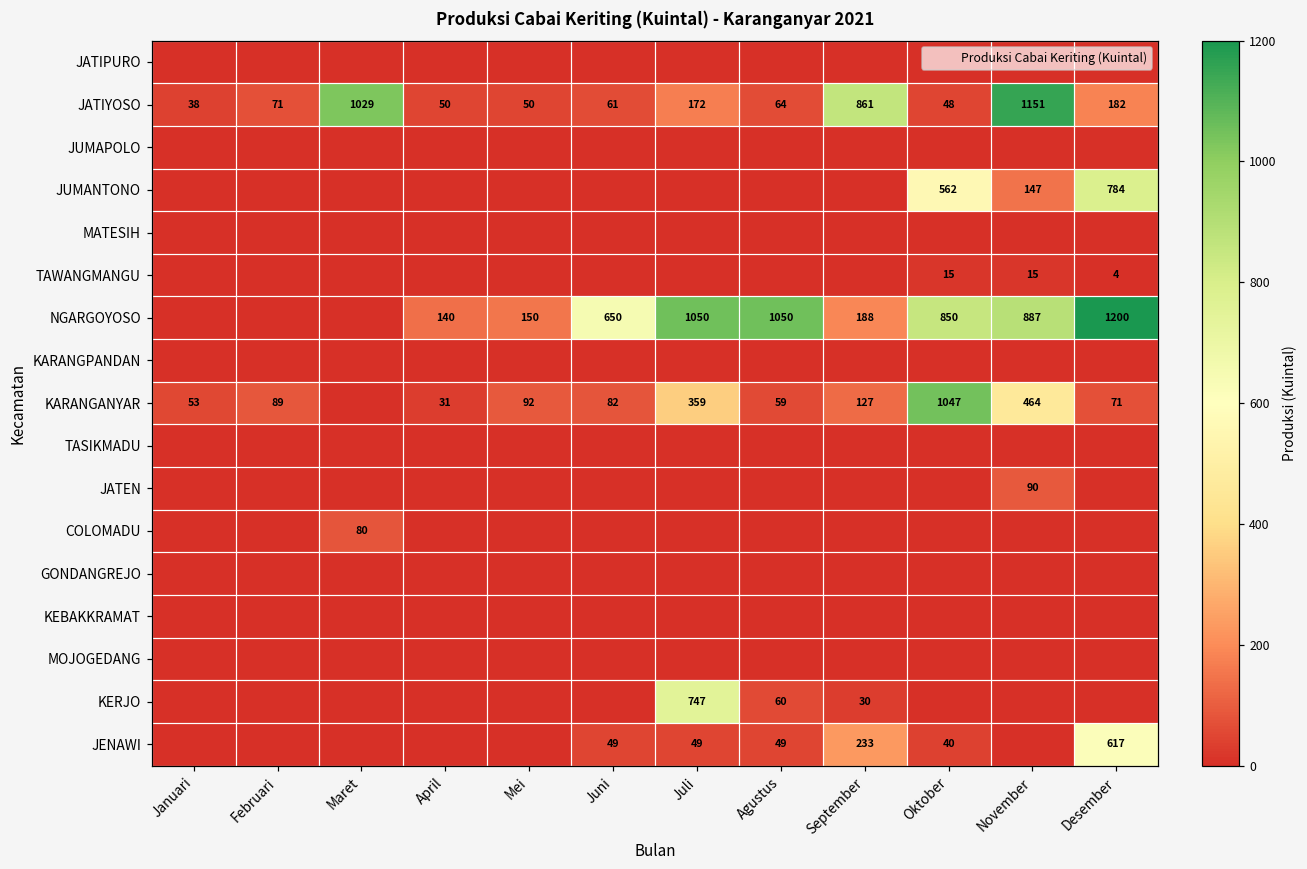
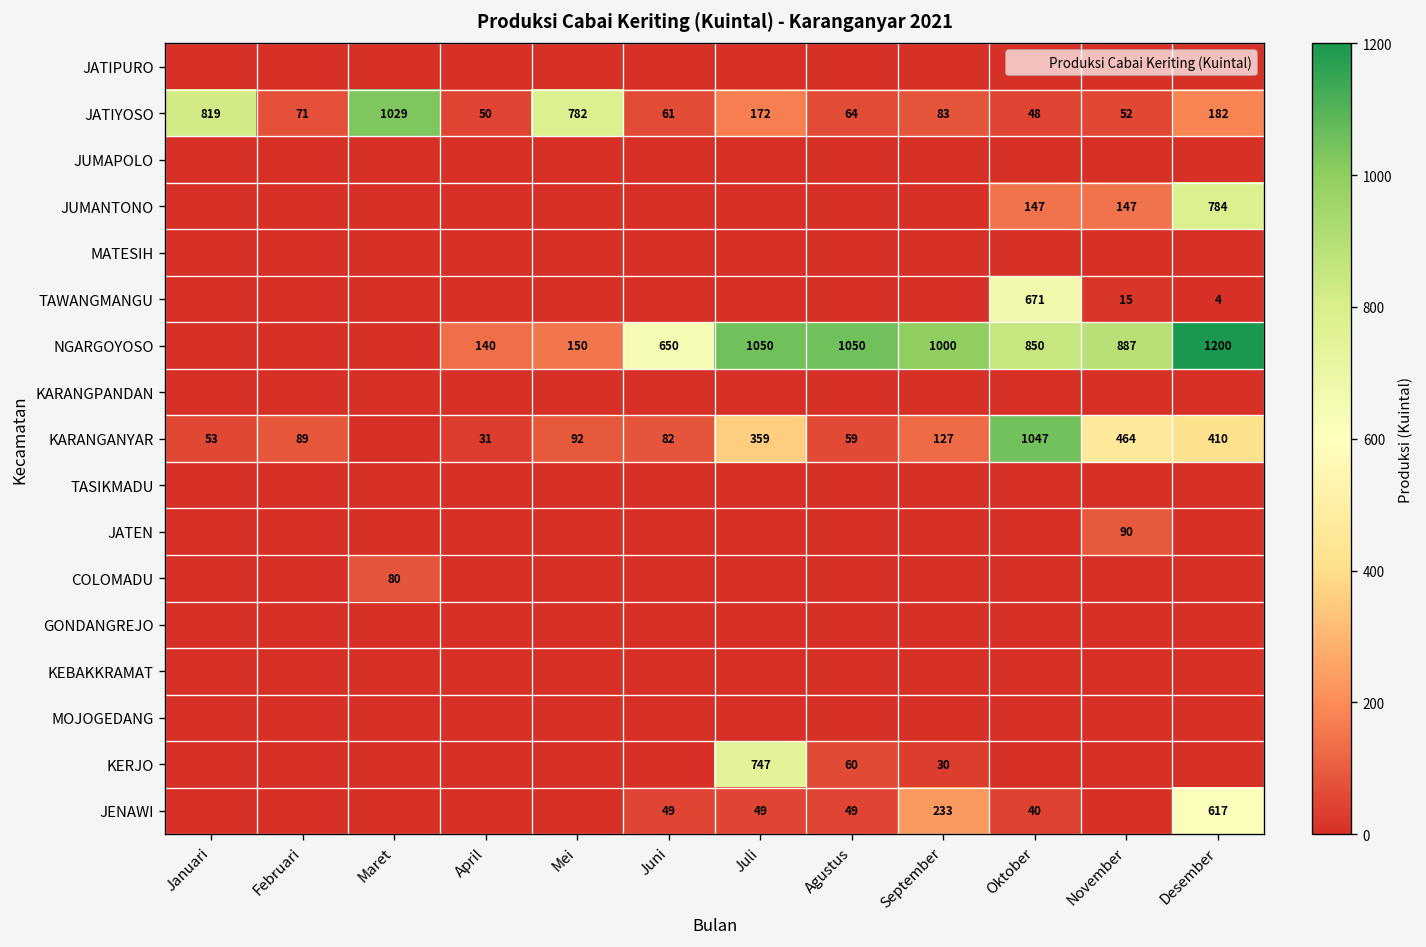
JATIYOSO, Januari: 38 -> 819
JATIYOSO, Mei: 50 -> 782
JATIYOSO, September: 861 -> 83
JATIYOSO, November: 1151 -> 52
JUMANTONO, Oktober: 562 -> 147
TAWANGMANGU, Oktober: 15 -> 671
NGARGOYOSO, September: 188 -> 1000
KARANGANYAR, Desember: 71 -> 410
